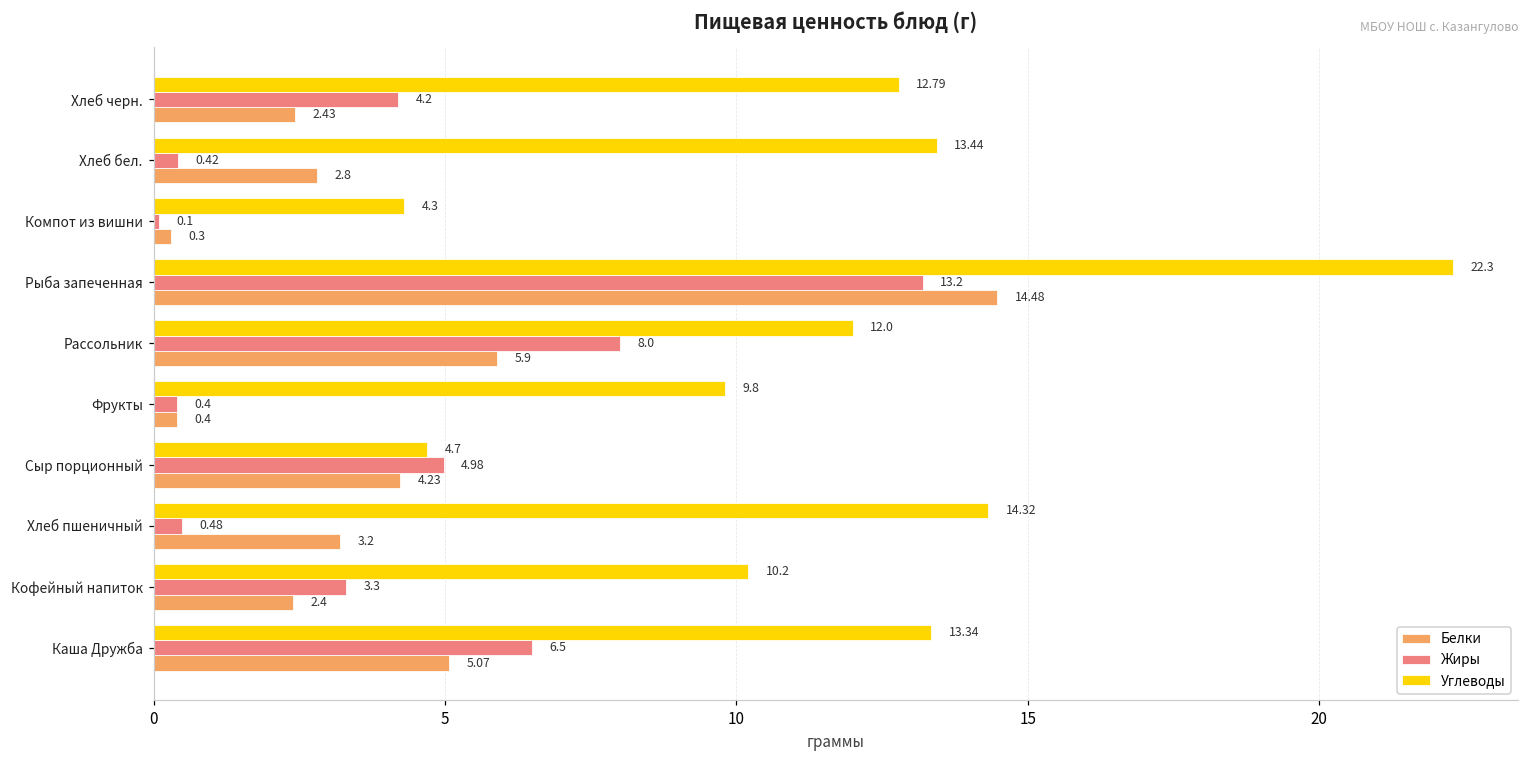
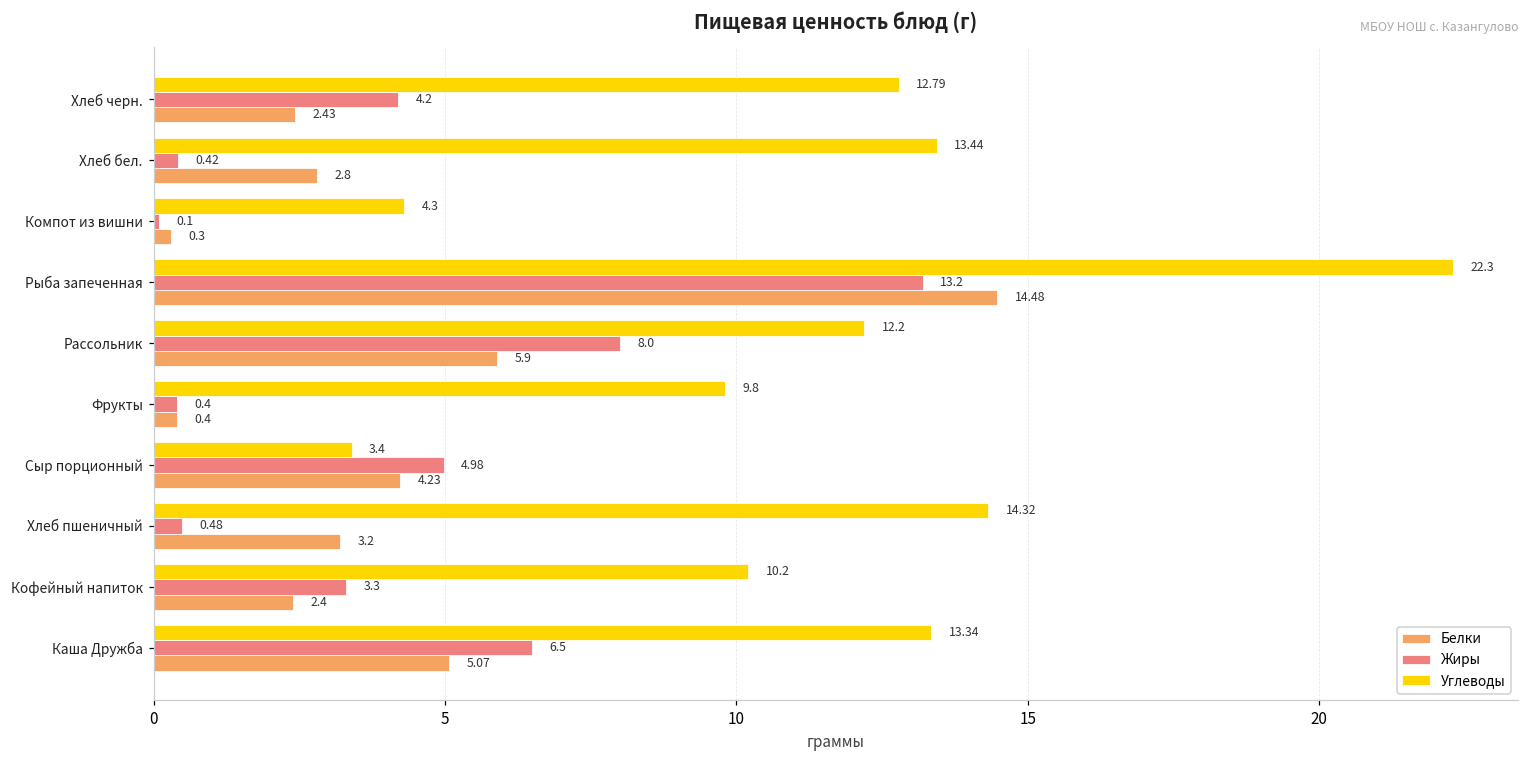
Углеводы, Рассольник: 12.0 -> 12.2
Углеводы, Сыр порционный: 4.7 -> 3.4
